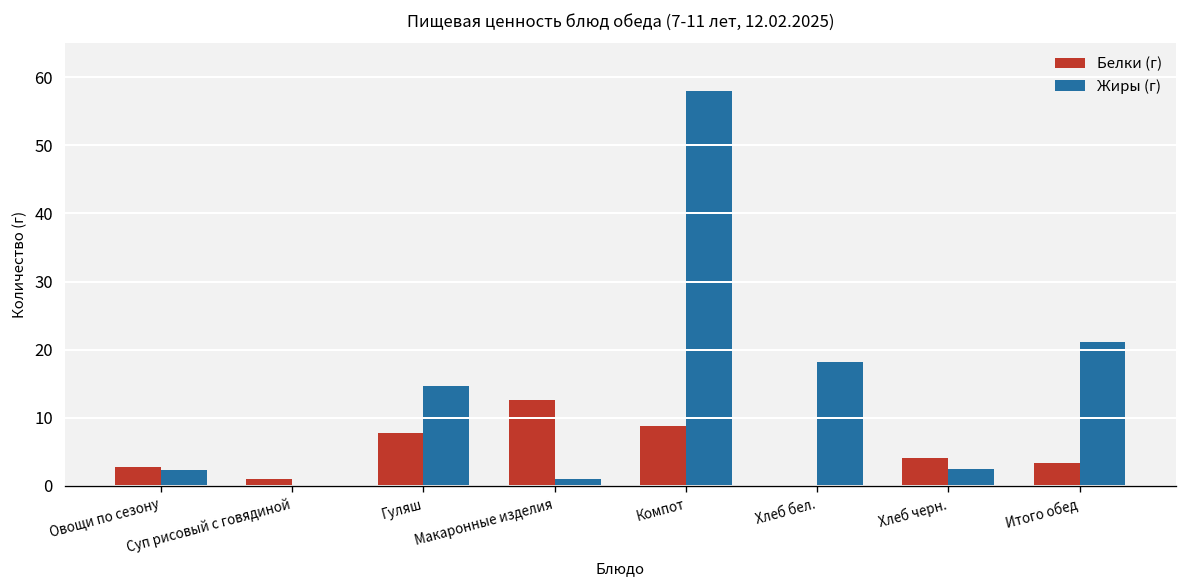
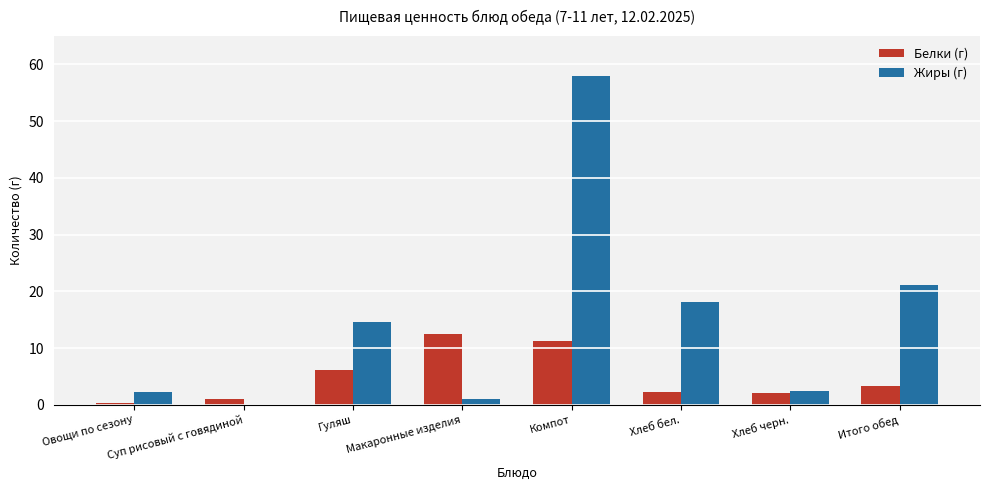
Белки (г), Овощи по сезону: 3 -> 0
Белки (г), Гуляш: 8 -> 6
Белки (г), Компот: 9 -> 11
Белки (г), Хлеб бел.: 0 -> 2
Белки (г), Хлеб черн.: 4 -> 2
